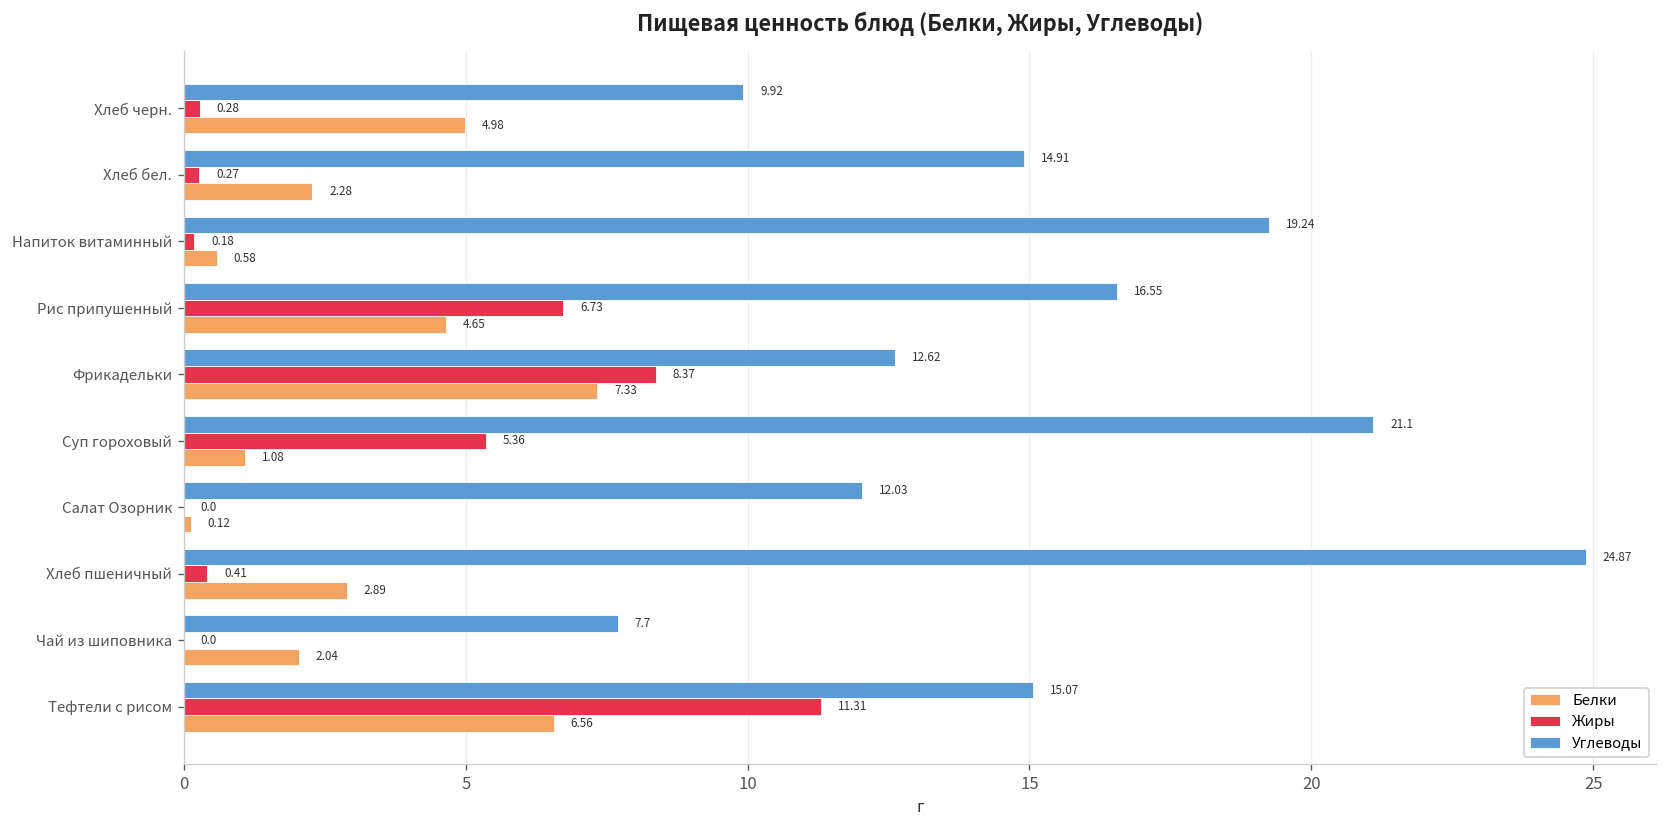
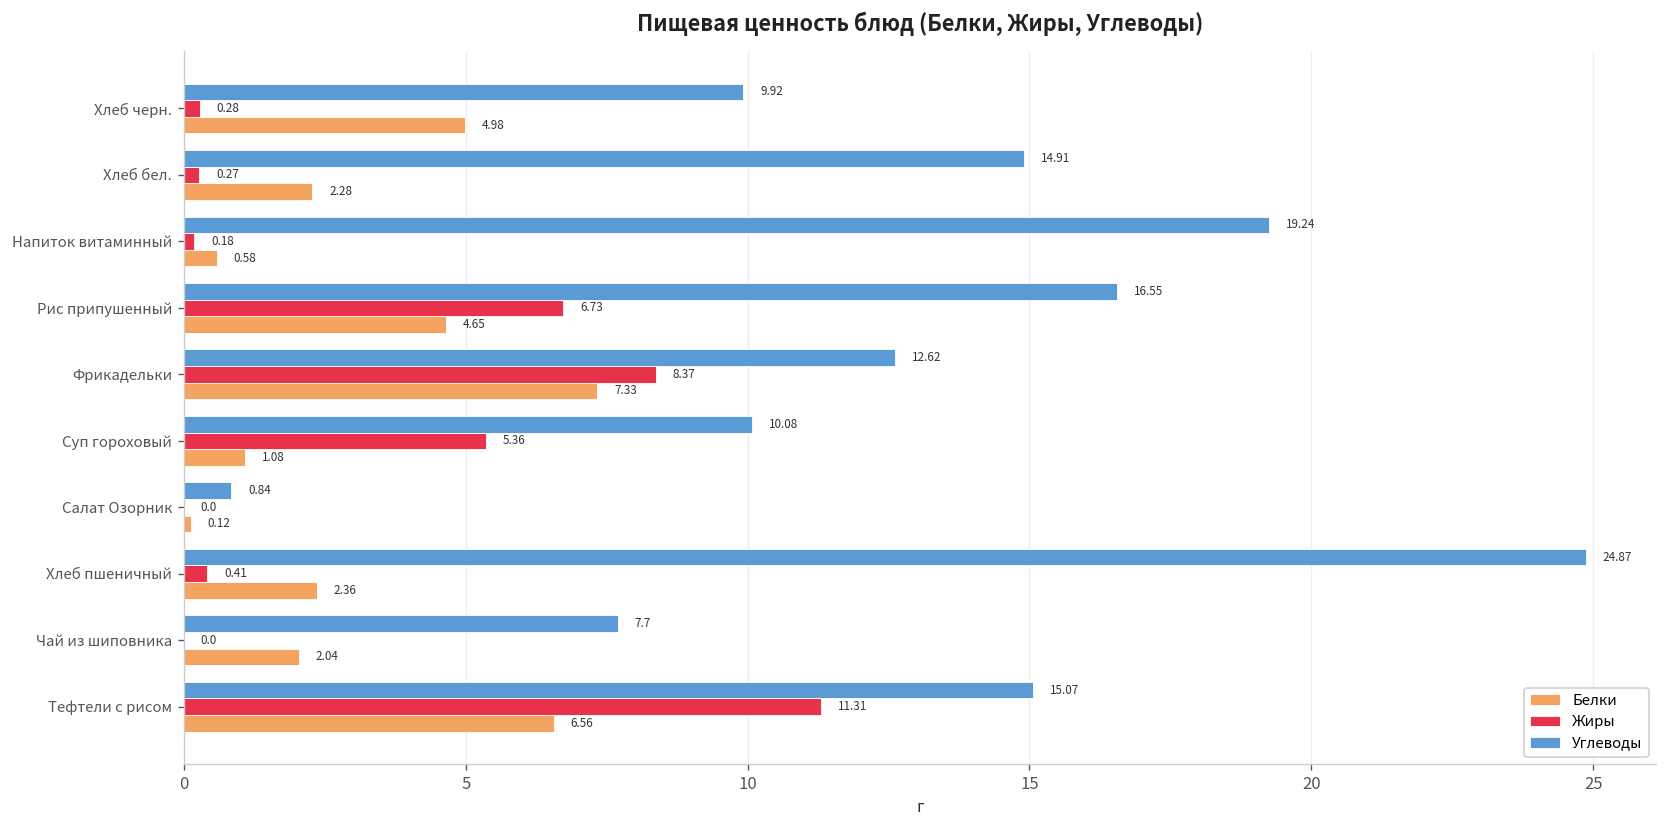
Углеводы, Суп гороховый: 21.1 -> 10.08
Углеводы, Салат Озорник: 12.03 -> 0.84
Белки, Хлеб пшеничный: 2.89 -> 2.36
